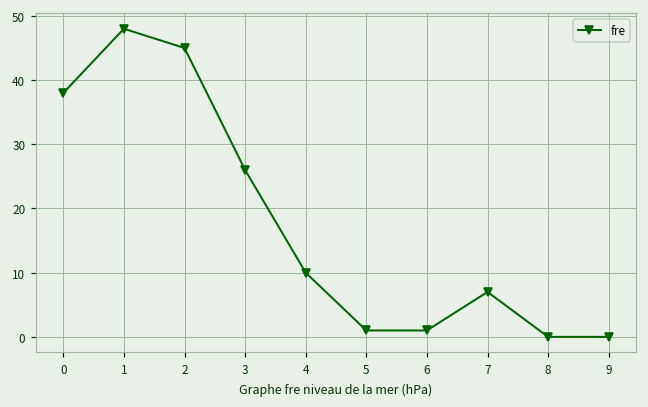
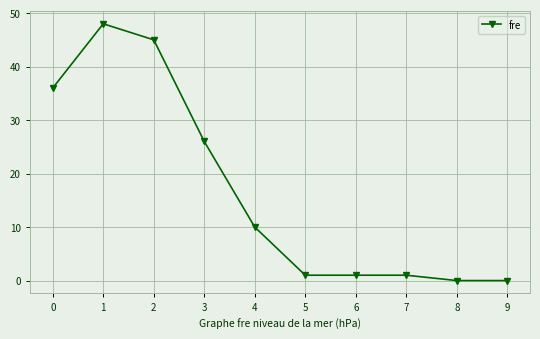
0: 38 -> 36
7: 7 -> 1
